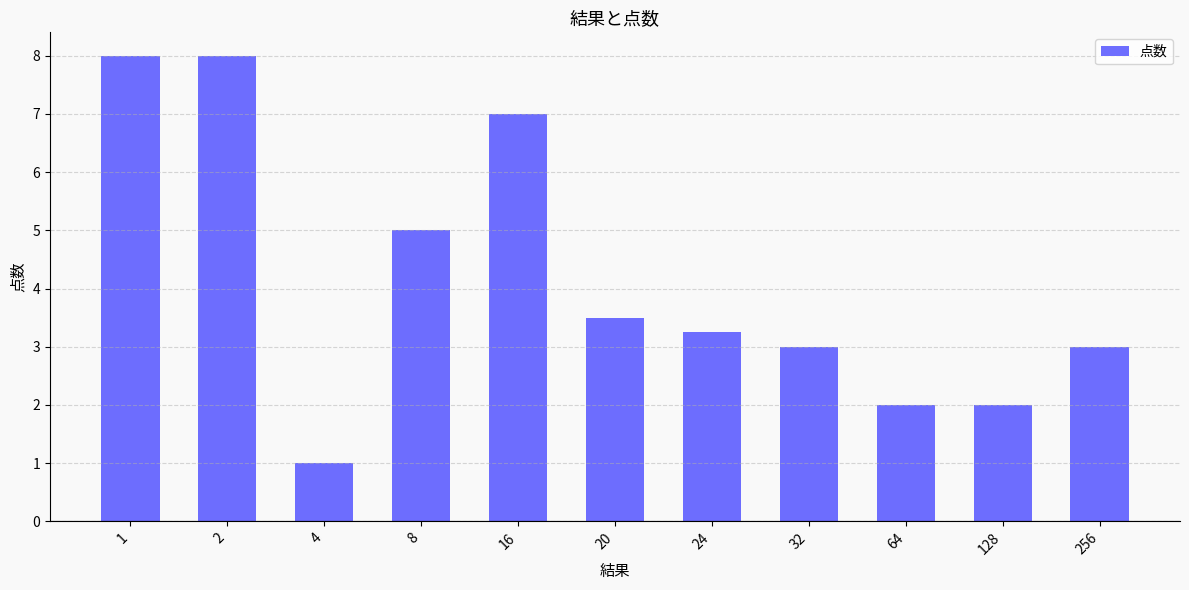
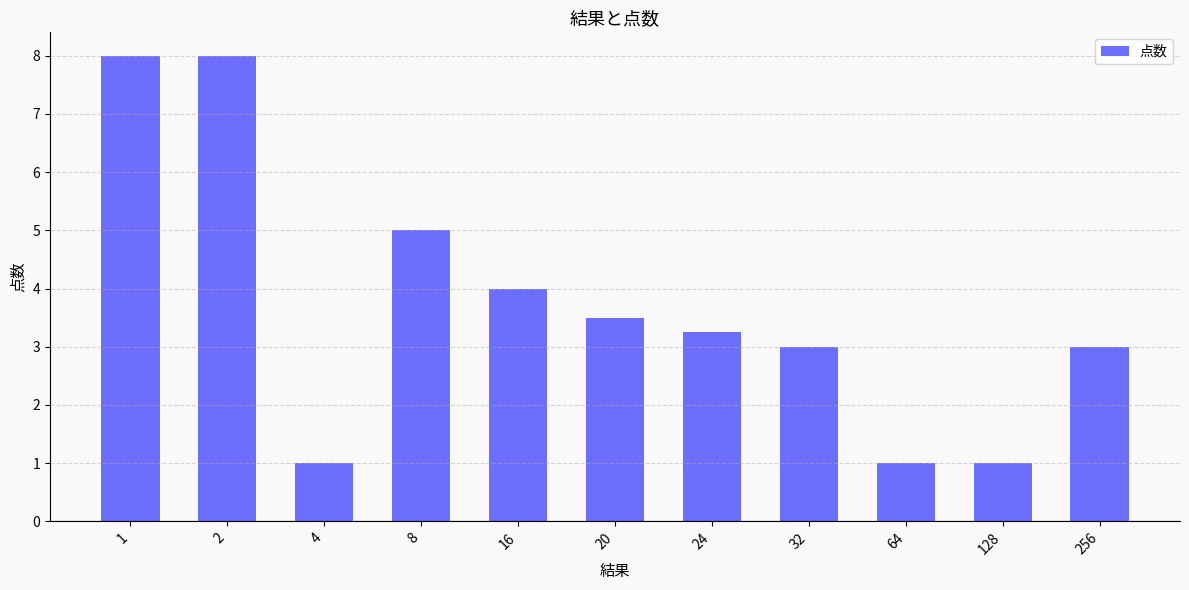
16: 7 -> 4
64: 2 -> 1
128: 2 -> 1
